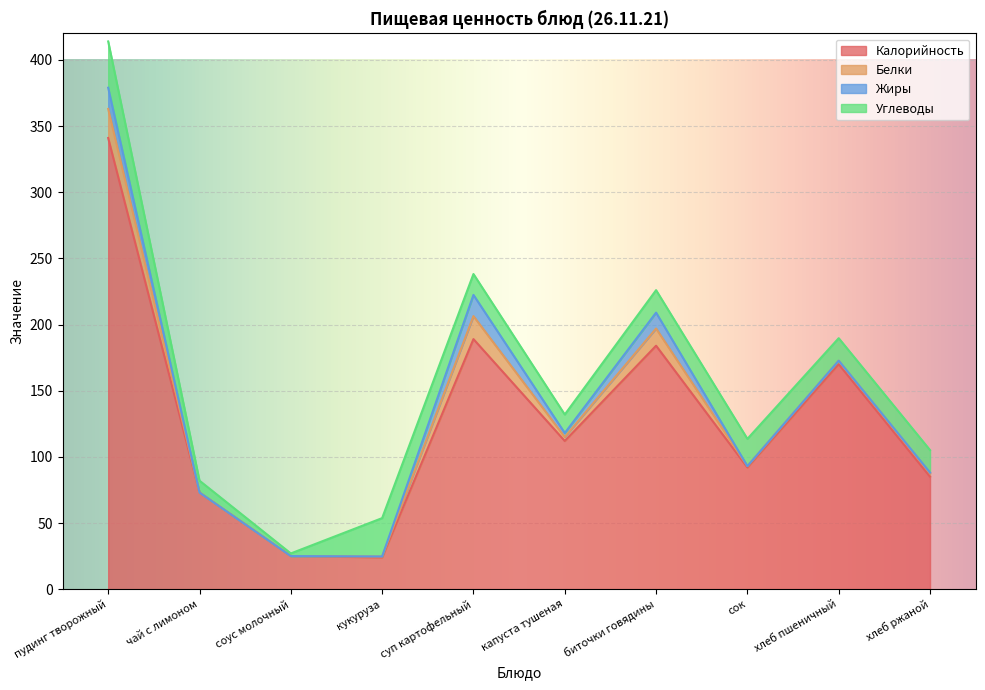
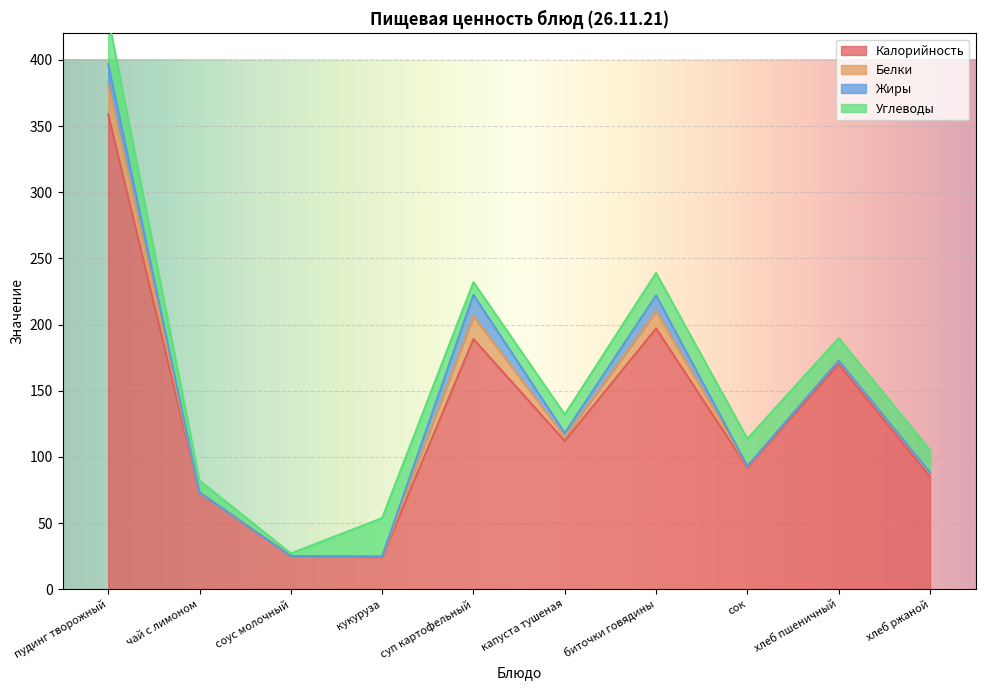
Калорийность, пудинг творожный: 341 -> 359
Углеводы, суп картофельный: 16 -> 10
Калорийность, биточки говядины: 184 -> 197
